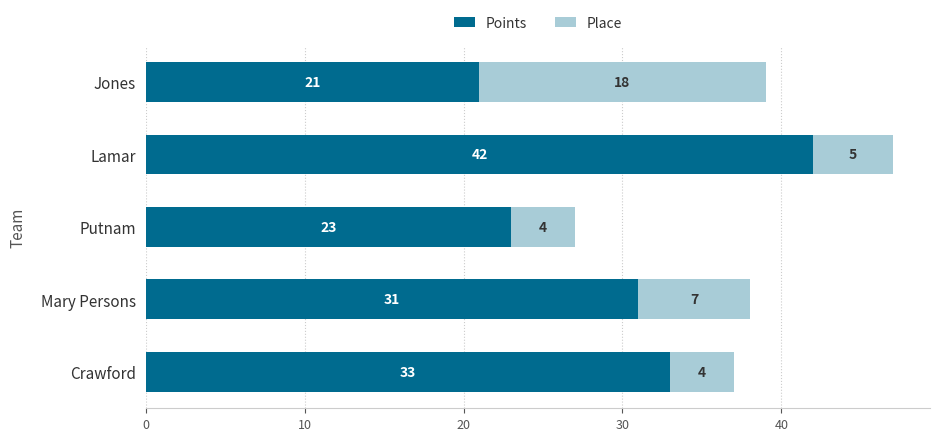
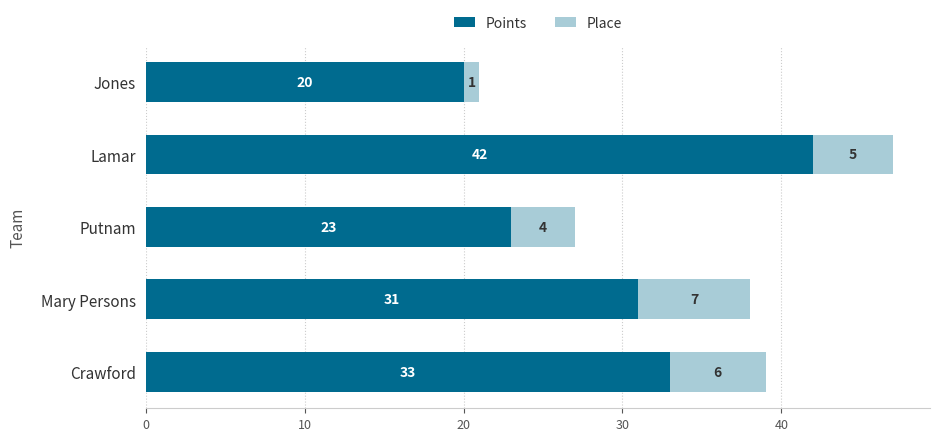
Points, Jones: 21 -> 20
Place, Jones: 18 -> 1
Place, Crawford: 4 -> 6
